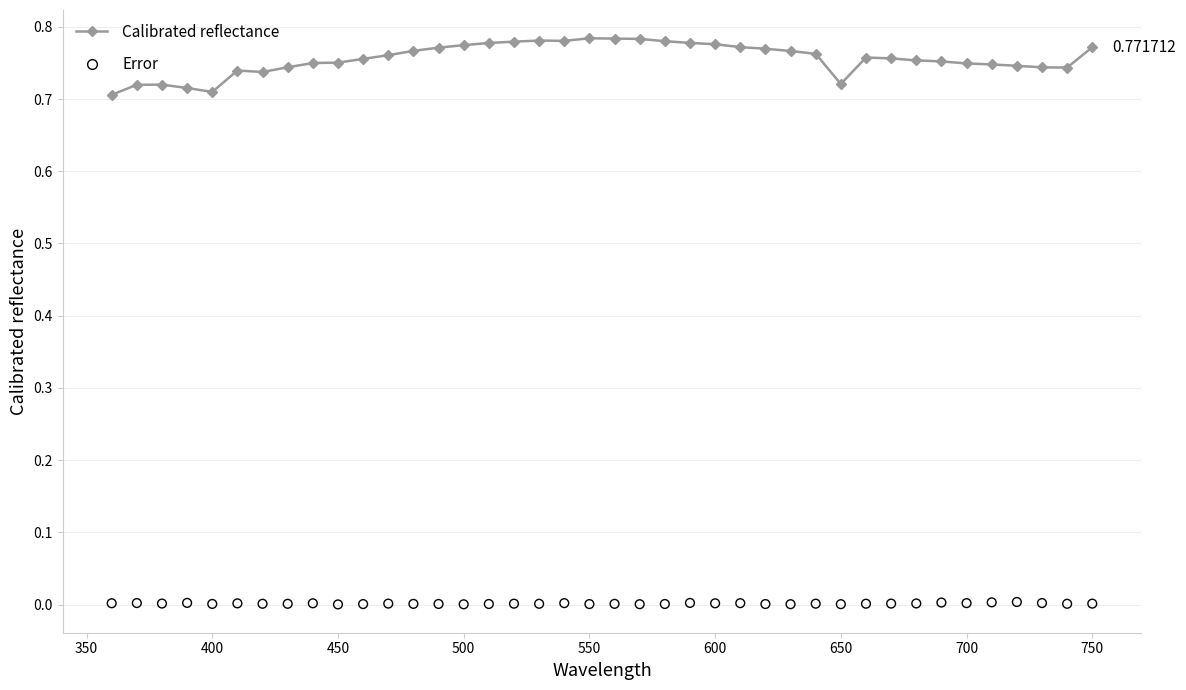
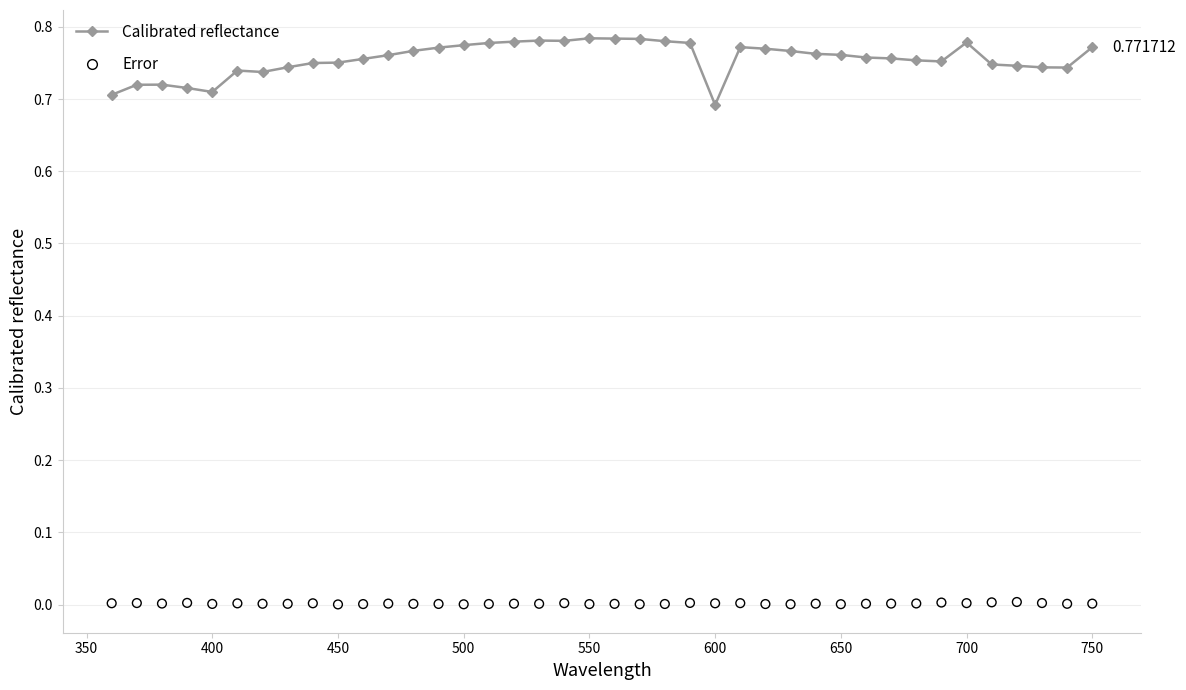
Calibrated reflectance, 600: 0.78 -> 0.69
Calibrated reflectance, 650: 0.72 -> 0.76
Calibrated reflectance, 700: 0.75 -> 0.78
